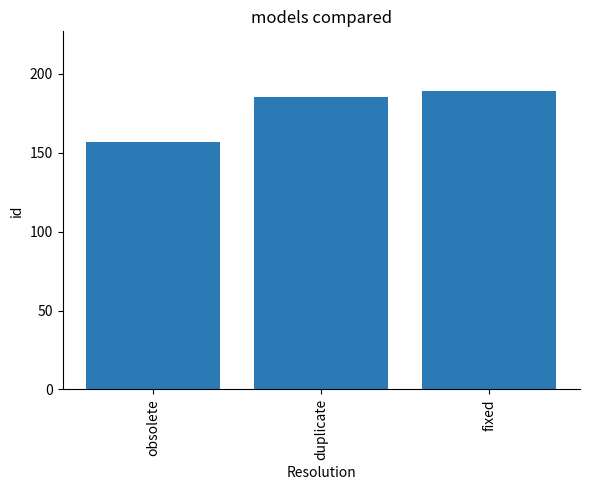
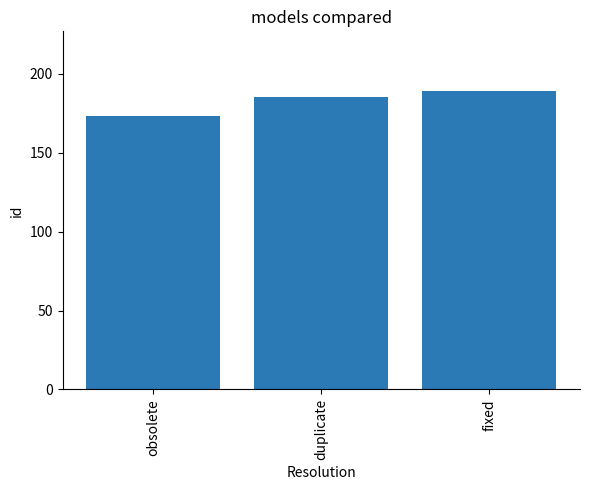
obsolete: 157 -> 173
